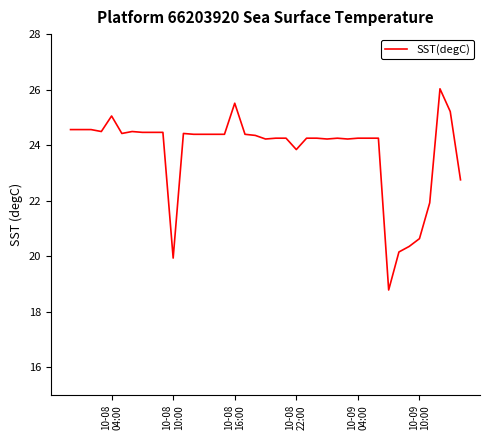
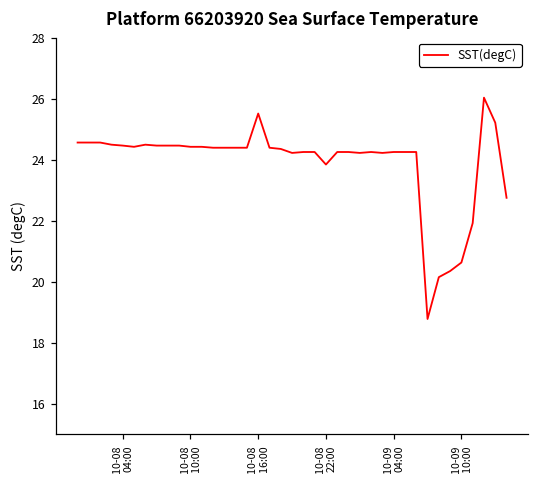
10-08 04:00: 25.1 -> 24.5
10-08 10:00: 19.9 -> 24.4
